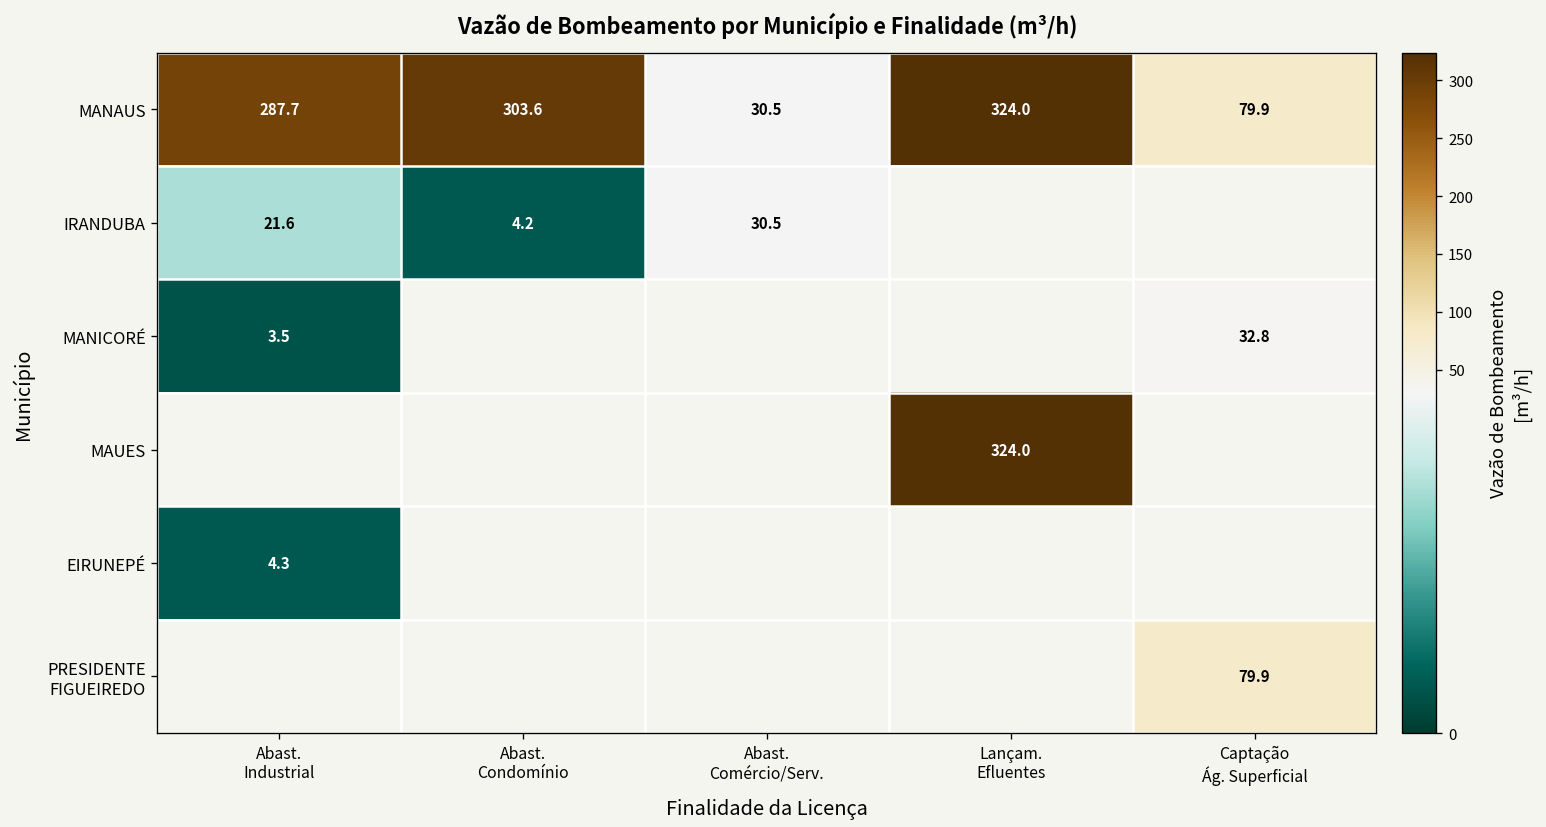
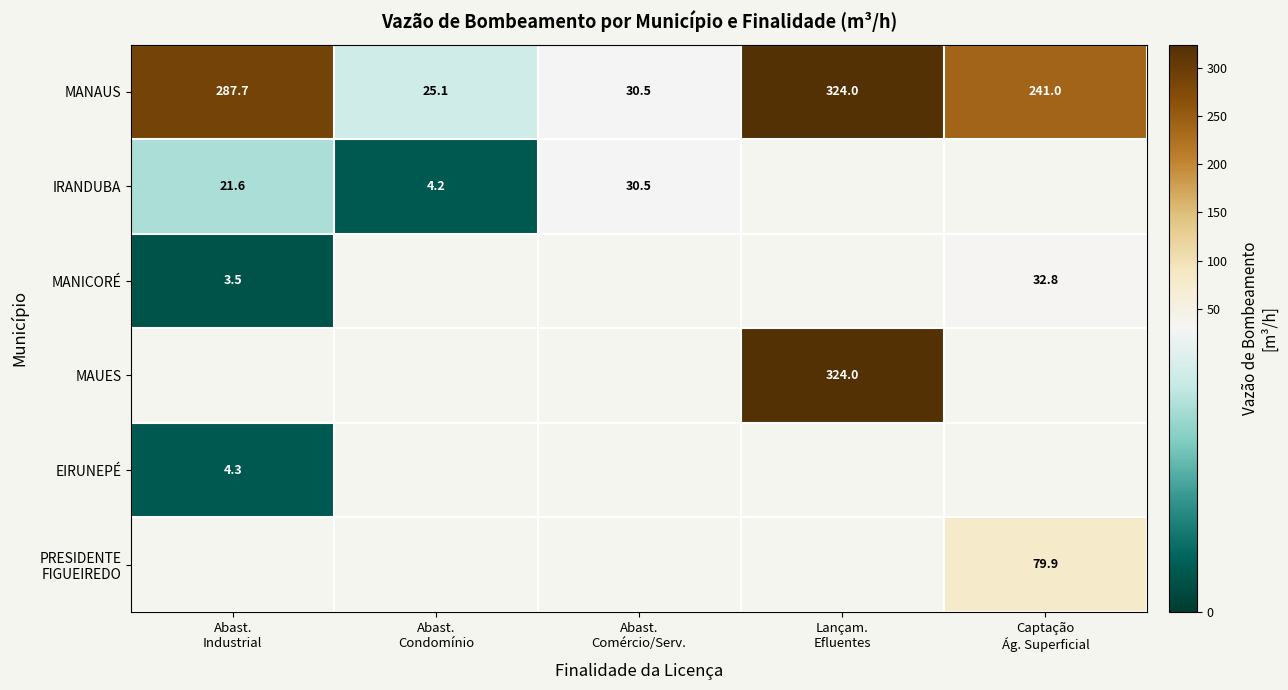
MANAUS, Abast. Condomínio: 303.6 -> 25.1
MANAUS, Captação Ág. Superficial: 79.9 -> 241.0
